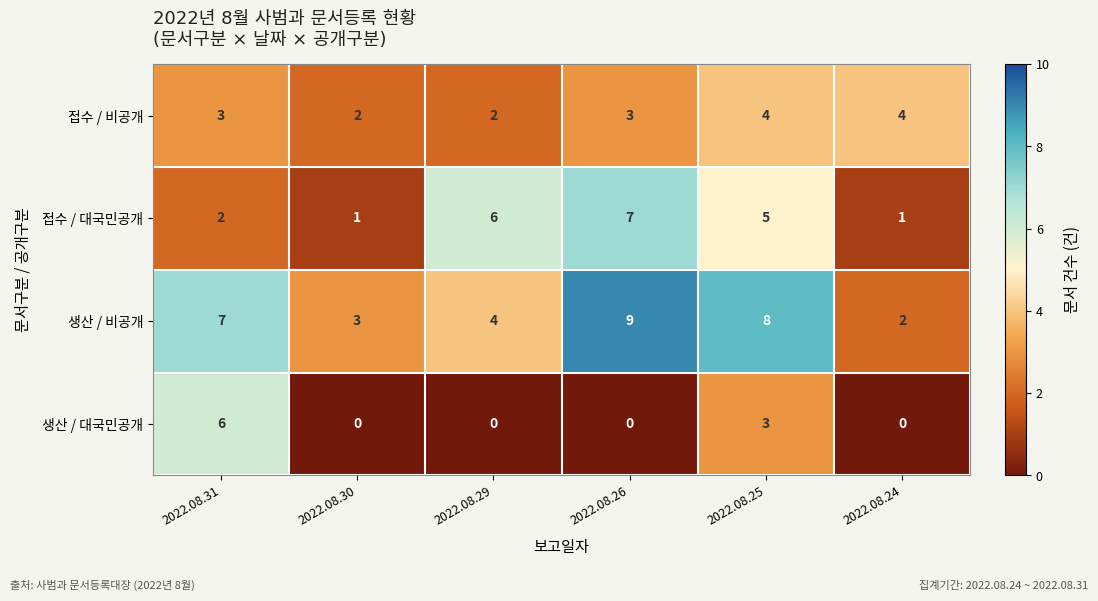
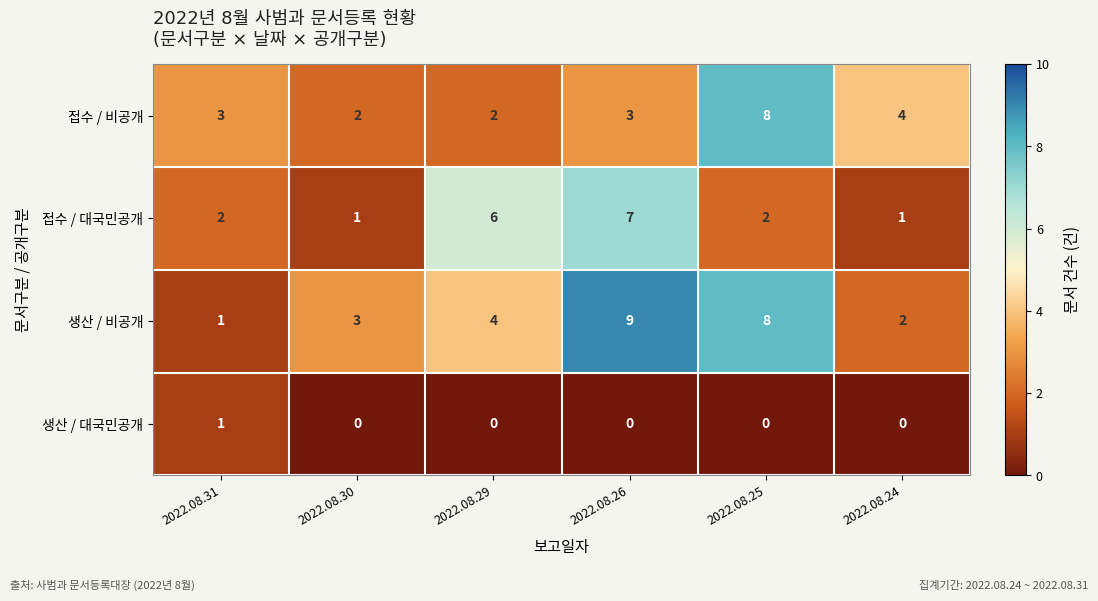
접수 / 비공개, 2022.08.25: 4 -> 8
접수 / 대국민공개, 2022.08.25: 5 -> 2
생산 / 비공개, 2022.08.31: 7 -> 1
생산 / 대국민공개, 2022.08.31: 6 -> 1
생산 / 대국민공개, 2022.08.25: 3 -> 0
